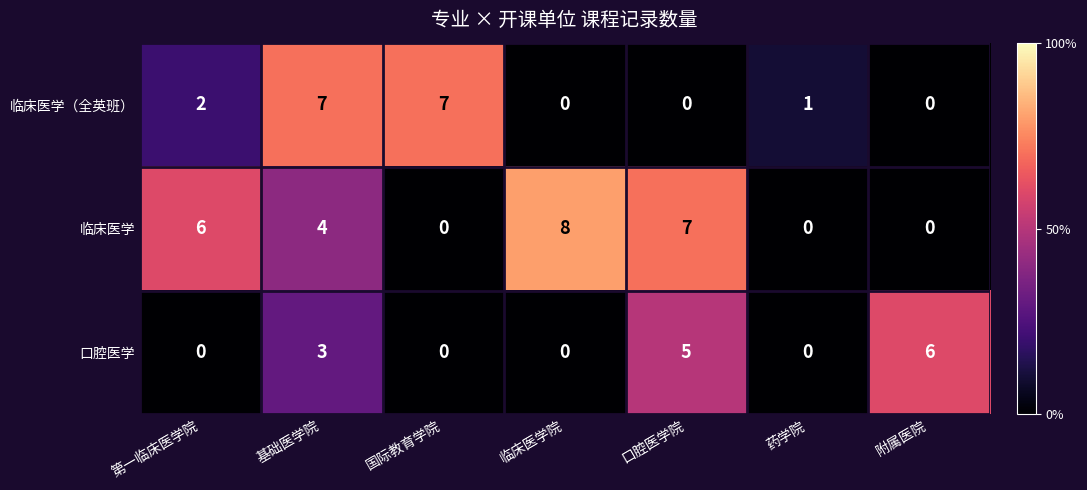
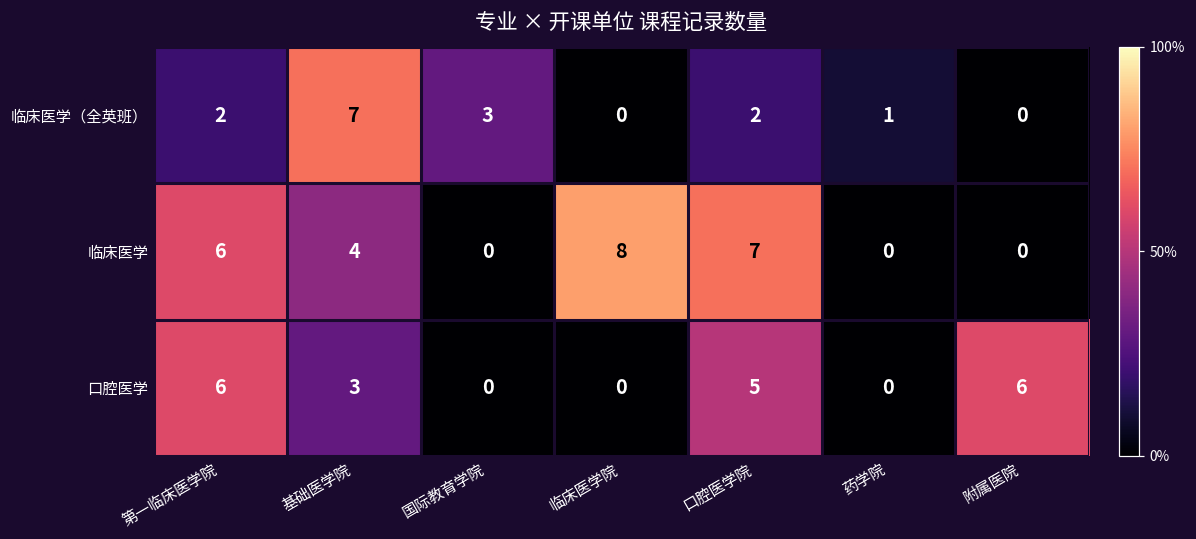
临床医学（全英班）, 国际教育学院: 7 -> 3
临床医学（全英班）, 口腔医学院: 0 -> 2
口腔医学, 第一临床医学院: 0 -> 6
